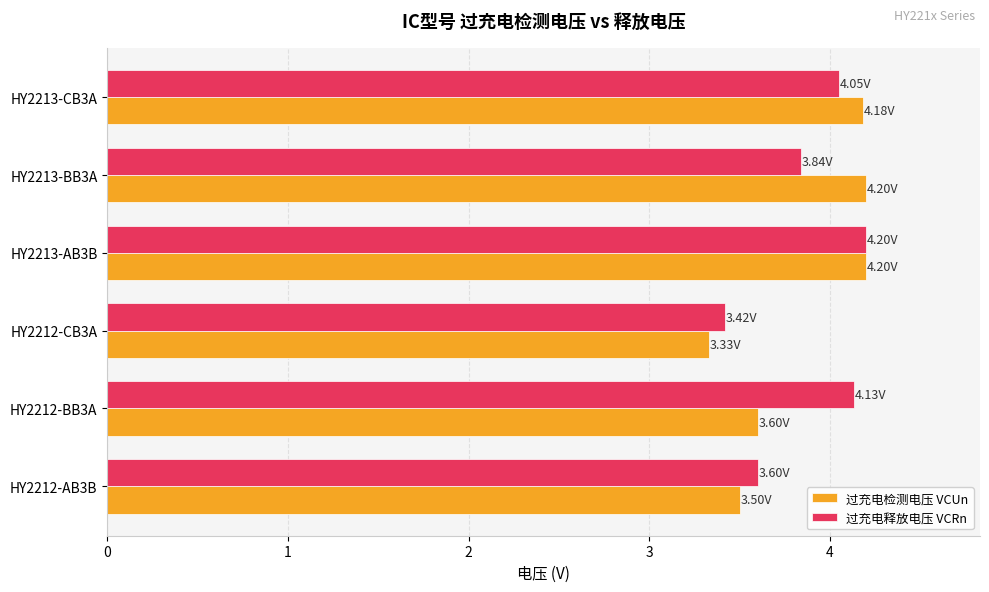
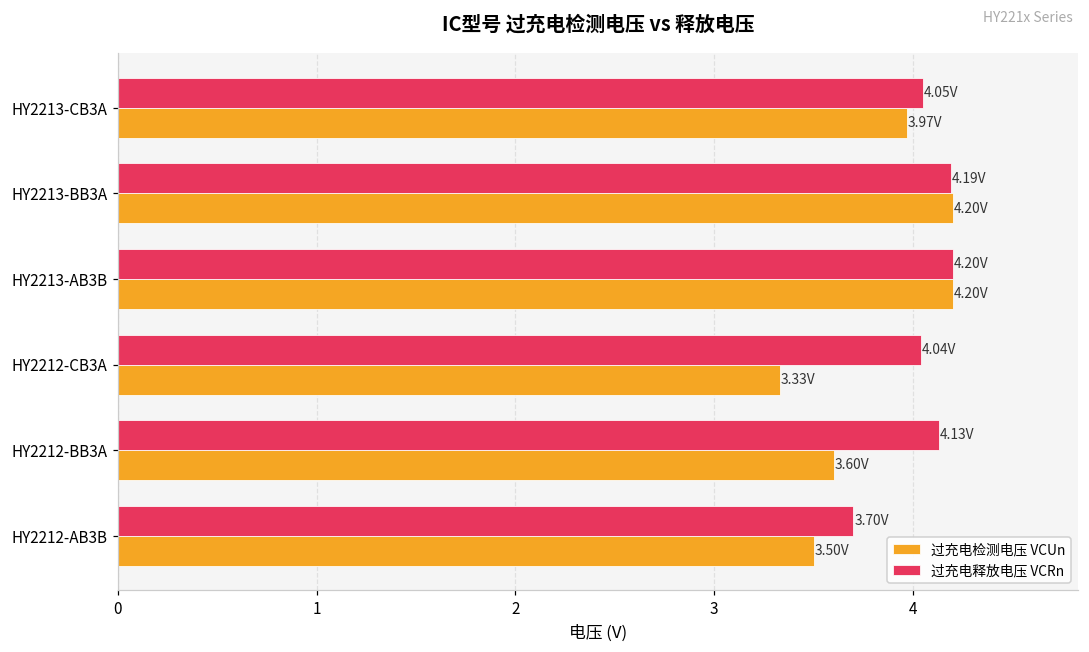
过充电检测电压 VCUn, HY2213-CB3A: 4.18V -> 3.97V
过充电释放电压 VCRn, HY2213-BB3A: 3.84V -> 4.19V
过充电释放电压 VCRn, HY2212-CB3A: 3.42V -> 4.04V
过充电释放电压 VCRn, HY2212-AB3B: 3.60V -> 3.70V
